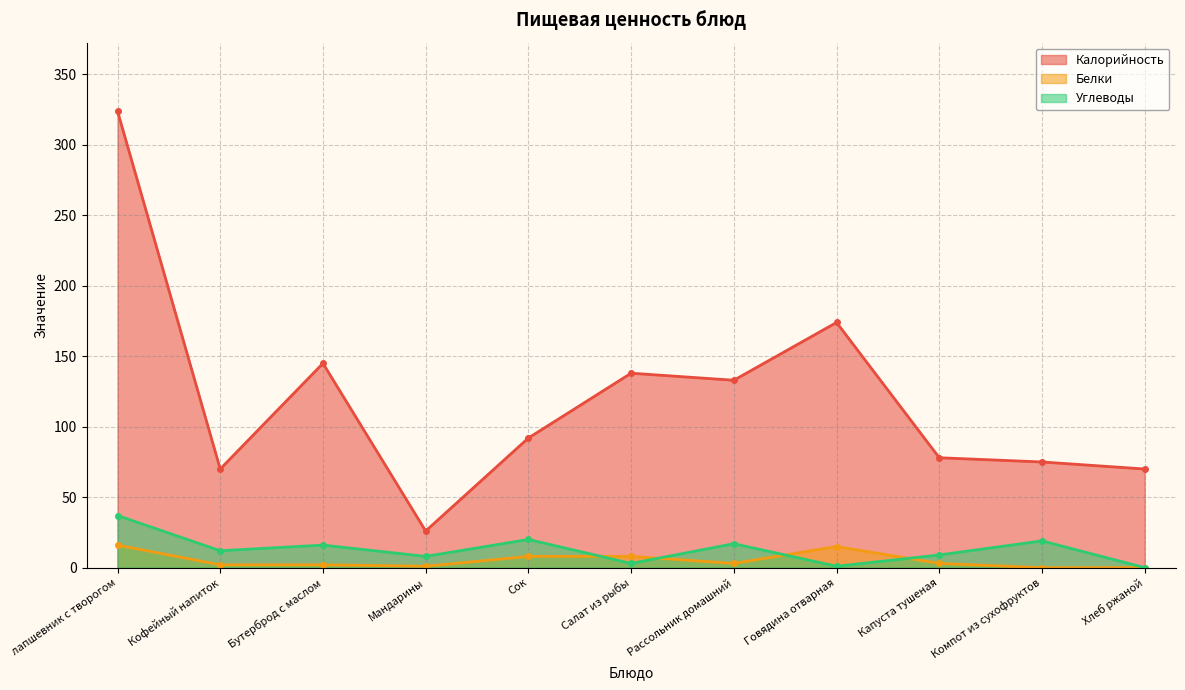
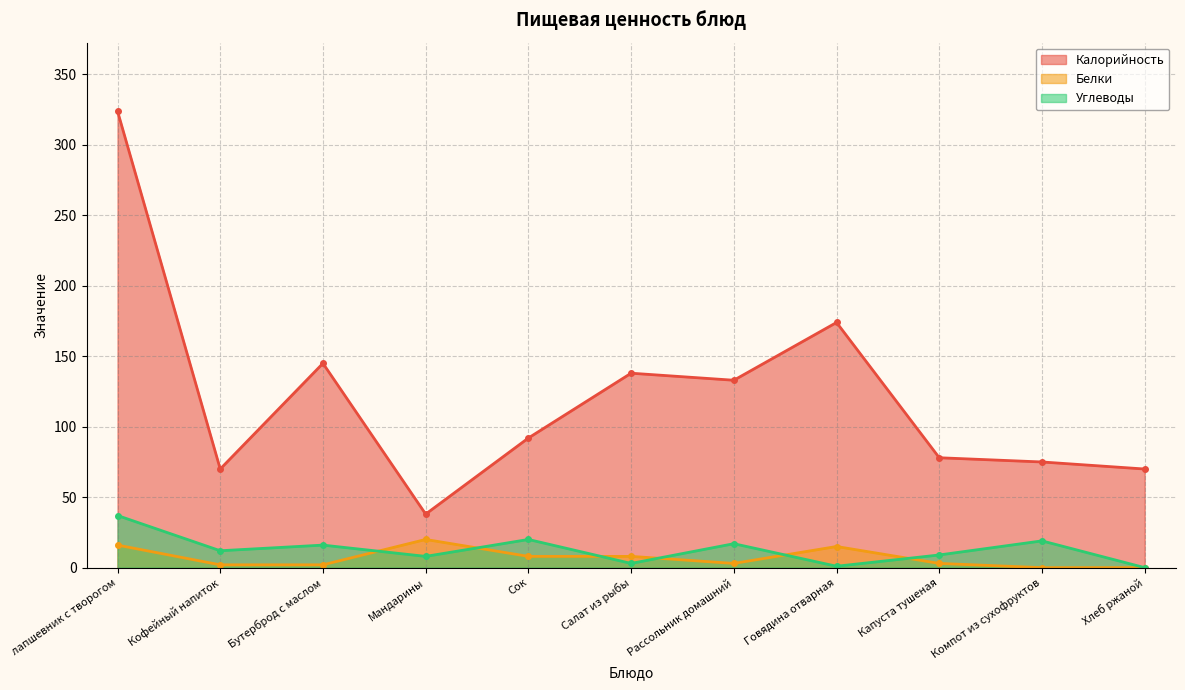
Калорийность, Мандарины: 26 -> 38
Белки, Мандарины: 1 -> 20
